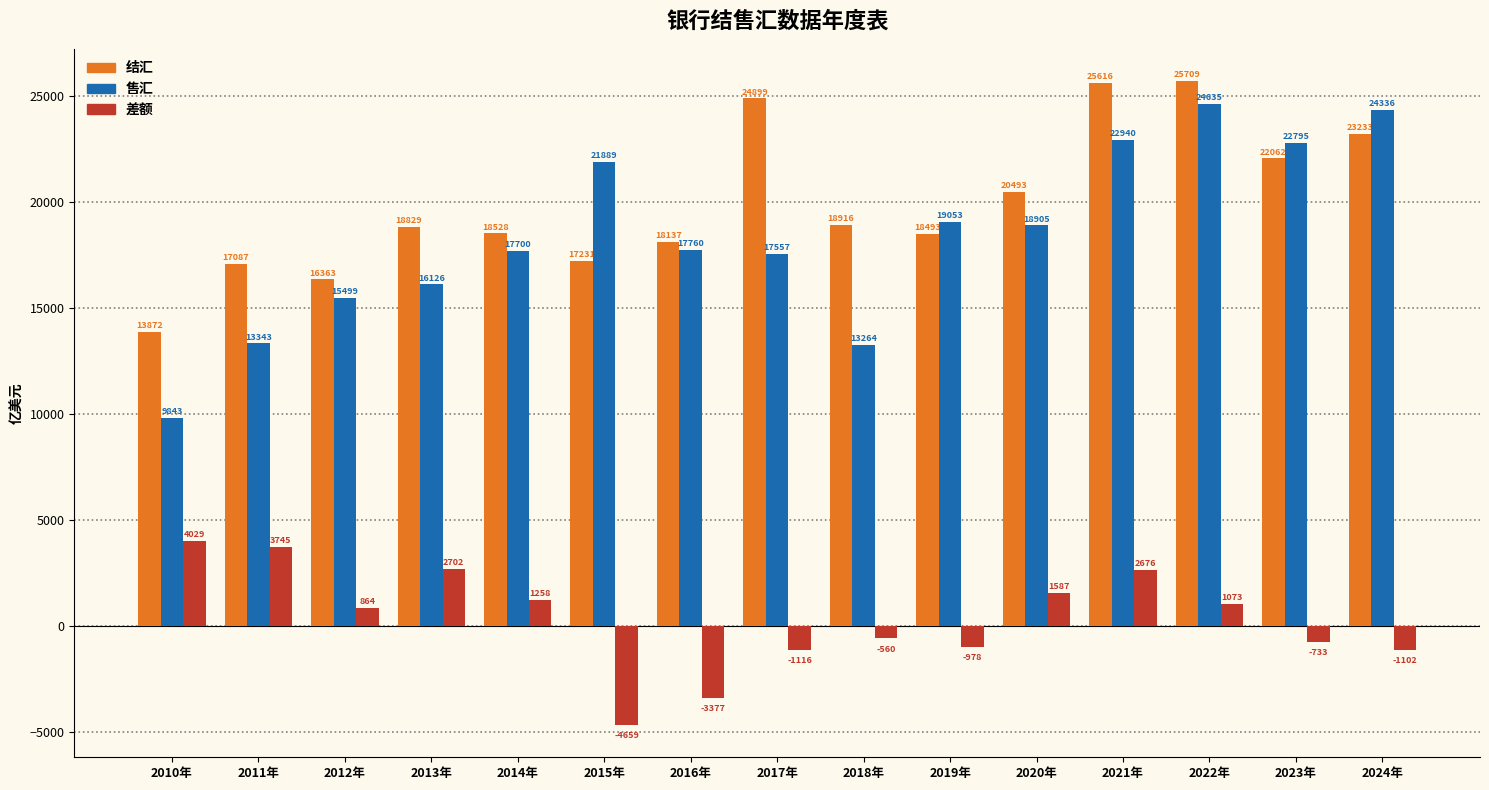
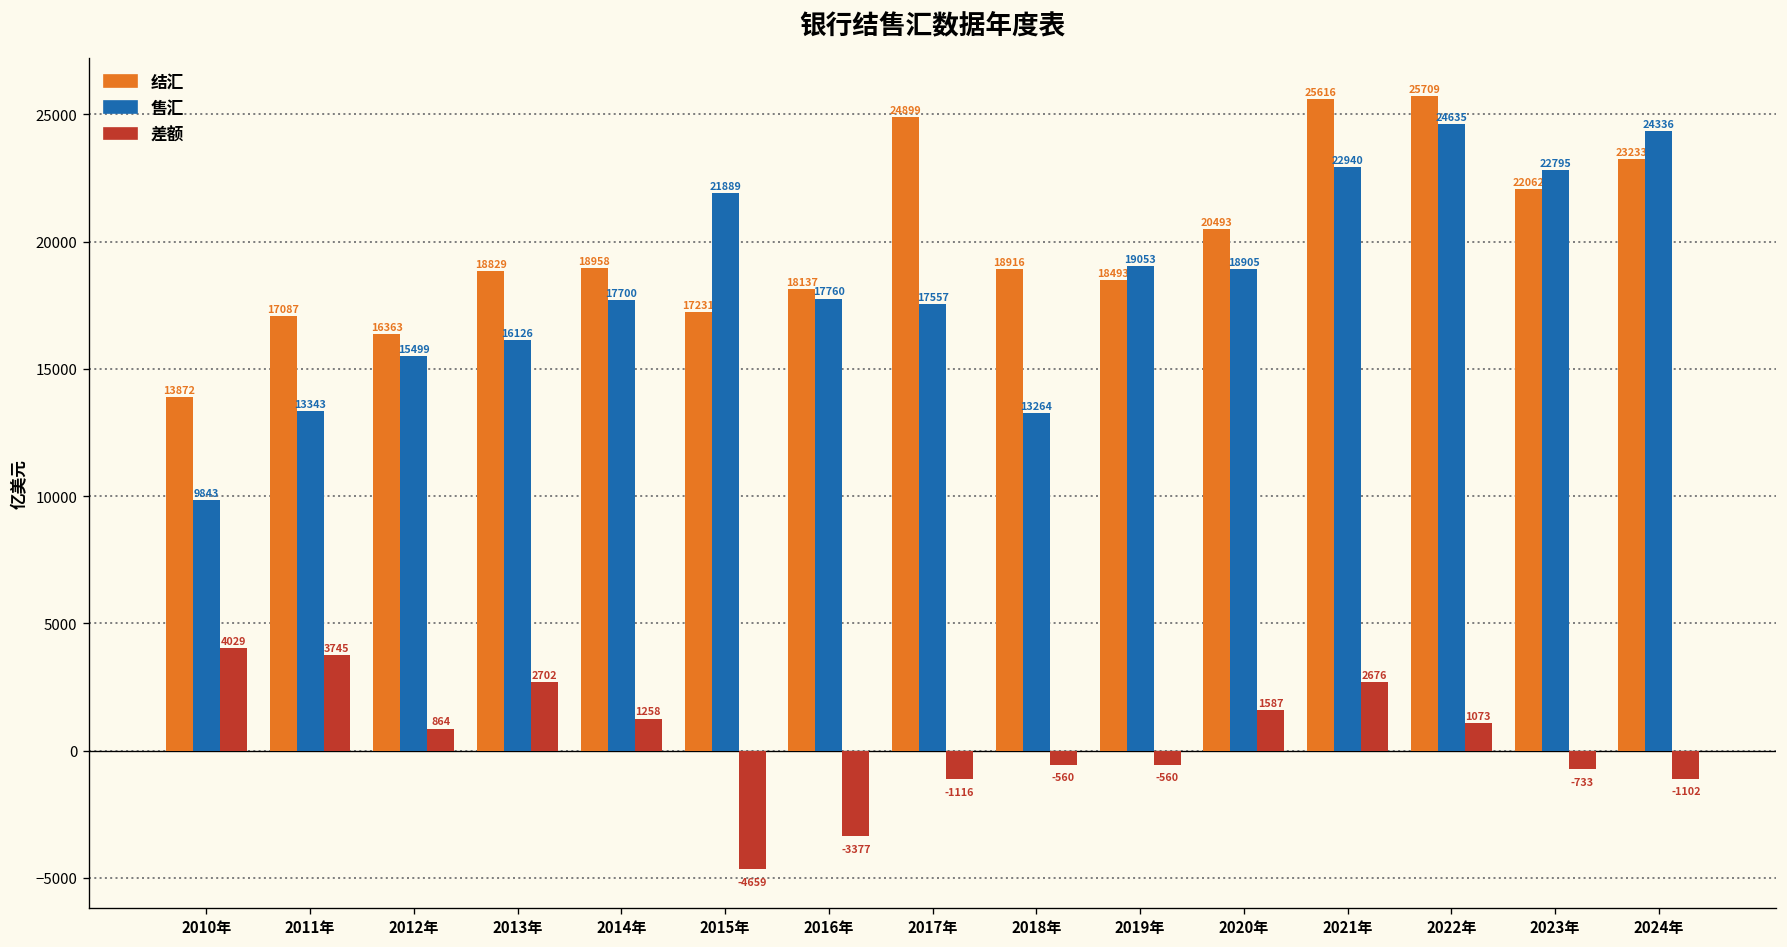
结汇, 2014年: 18528 -> 18958
差额, 2019年: -978 -> -560
